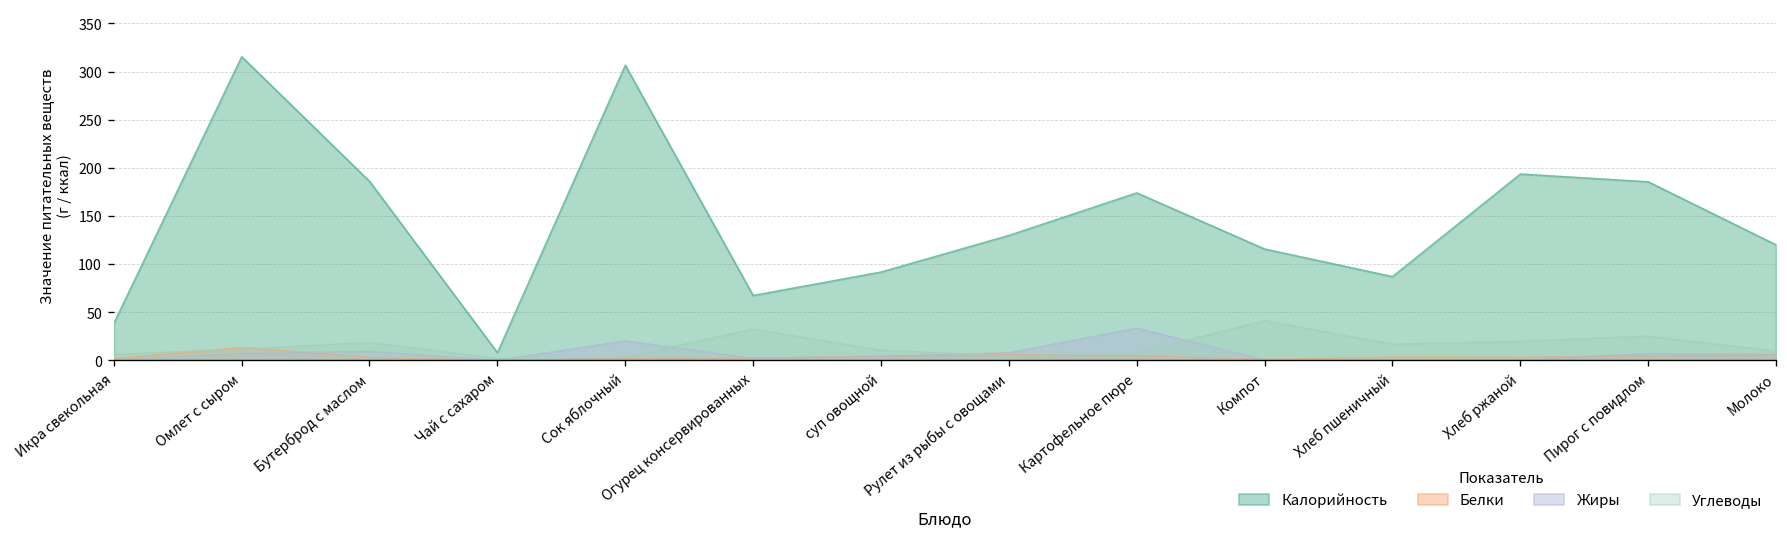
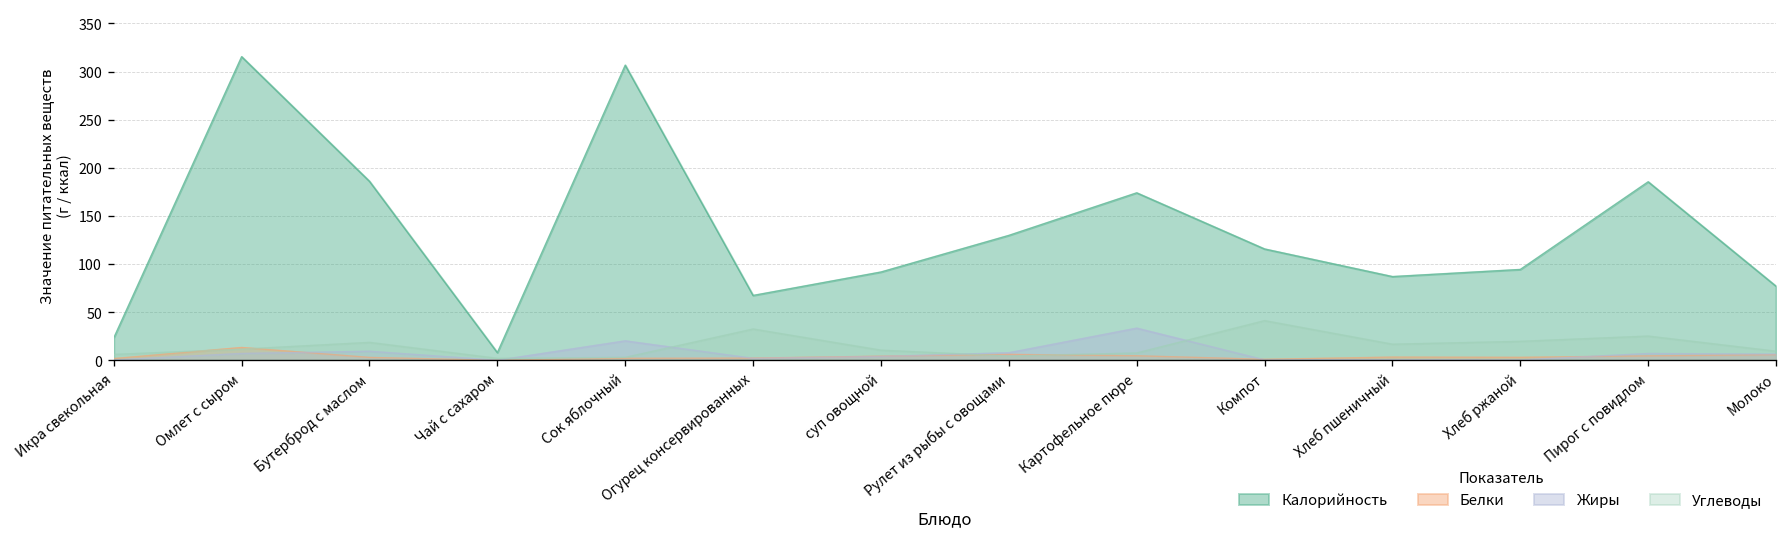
Калорийность, Икра свекольная: 40 -> 20
Калорийность, Хлеб ржаной: 190 -> 90
Калорийность, Молоко: 120 -> 80
